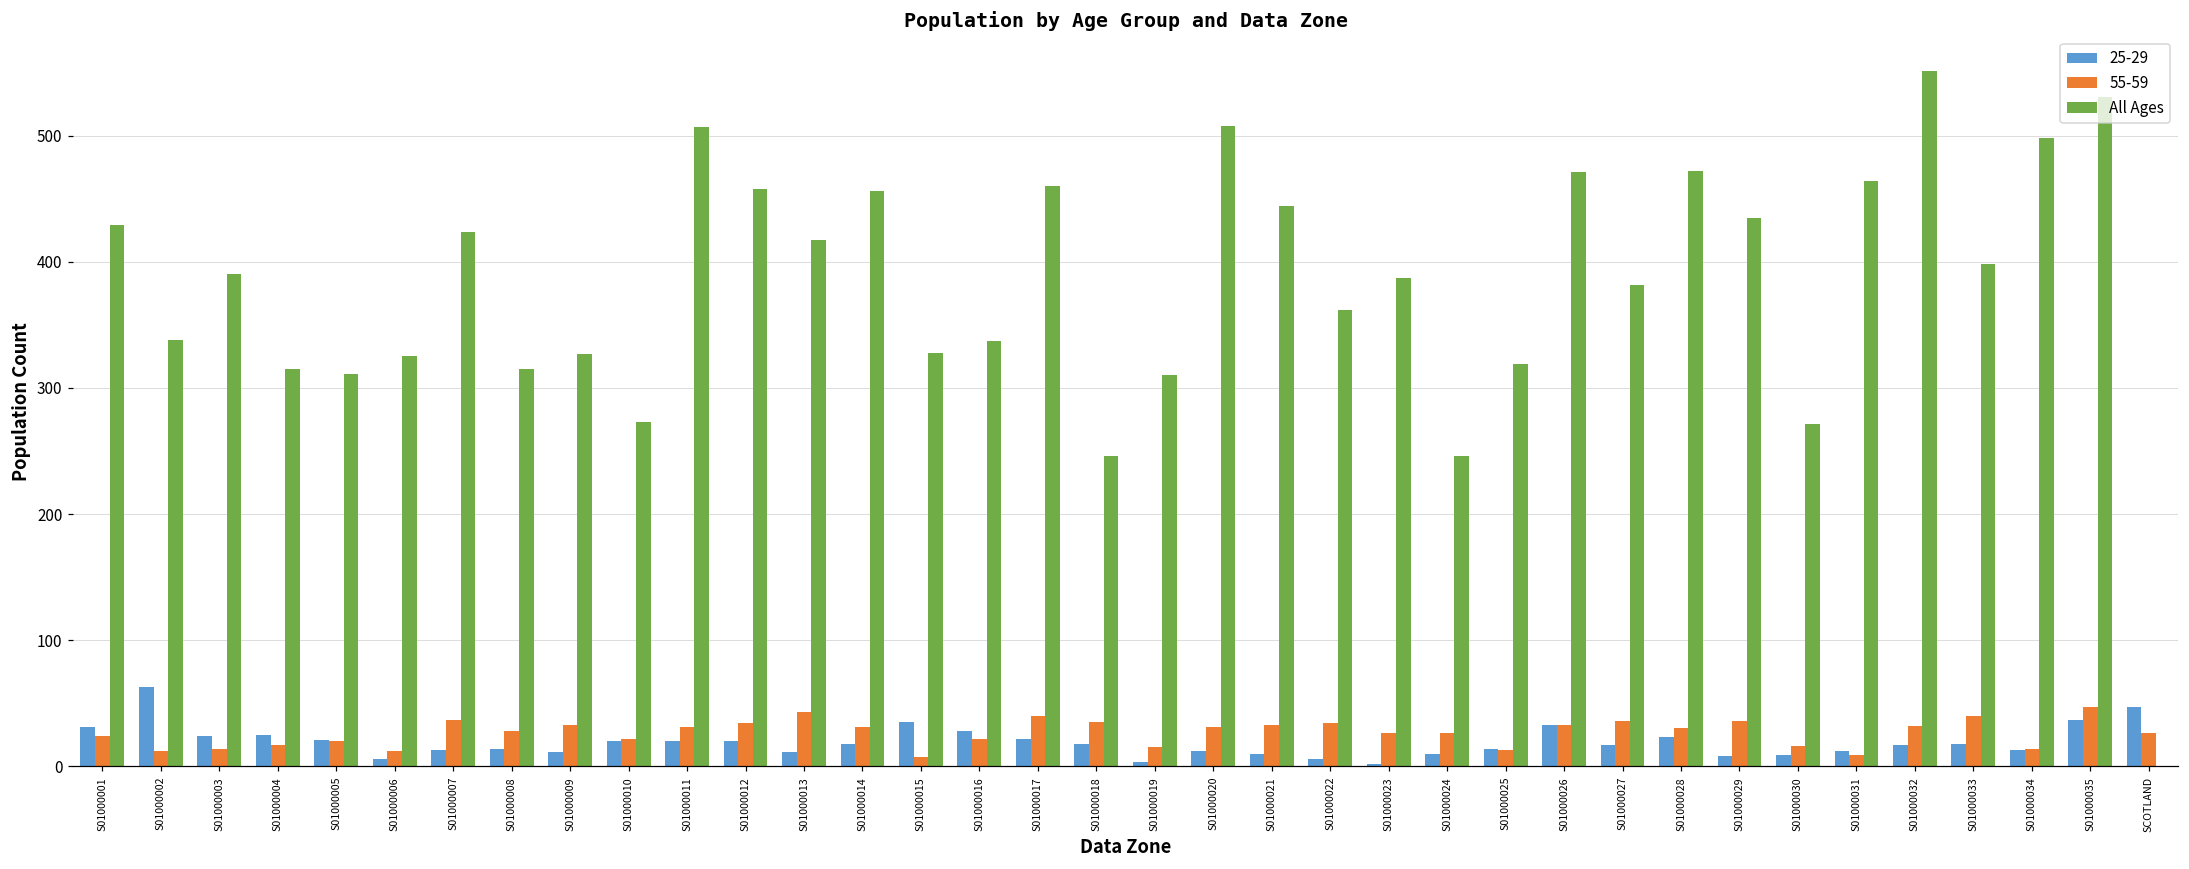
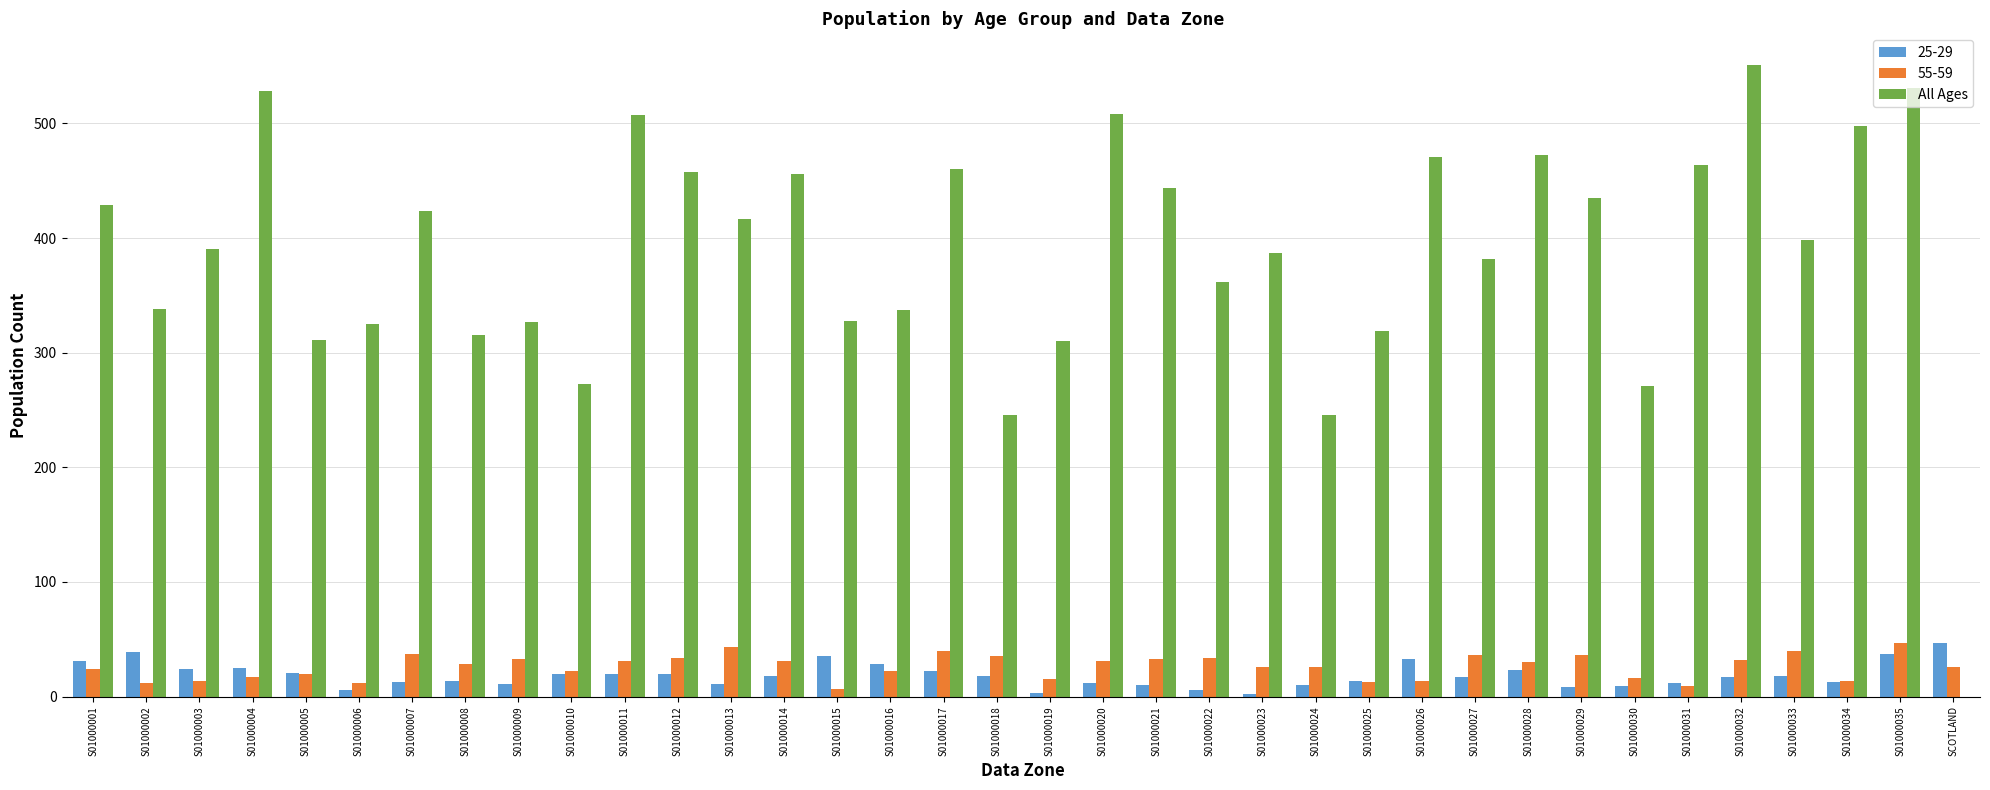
25-29, S01000002: 63 -> 39
All Ages, S01000004: 315 -> 528
55-59, S01000026: 33 -> 14
